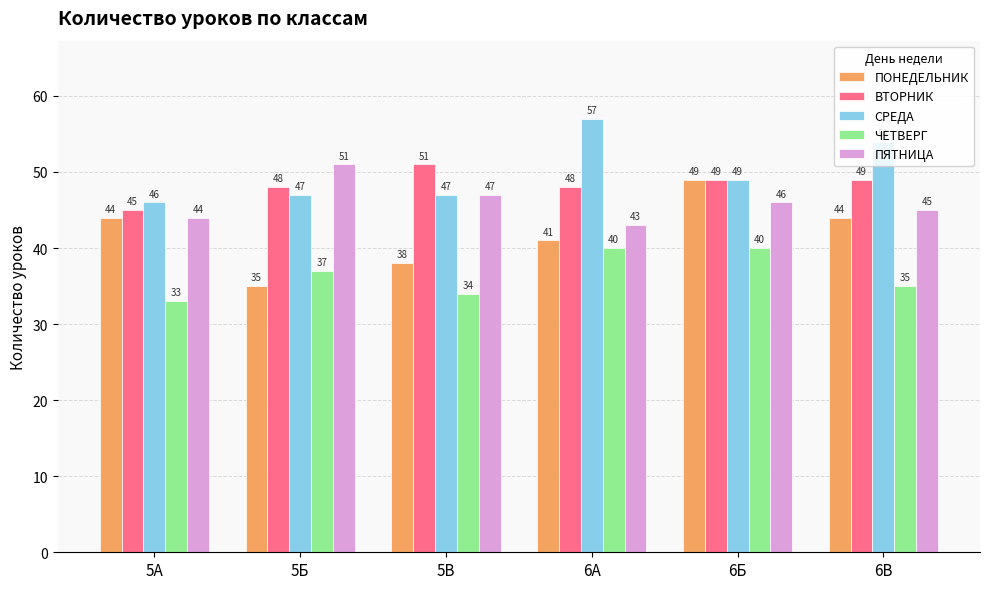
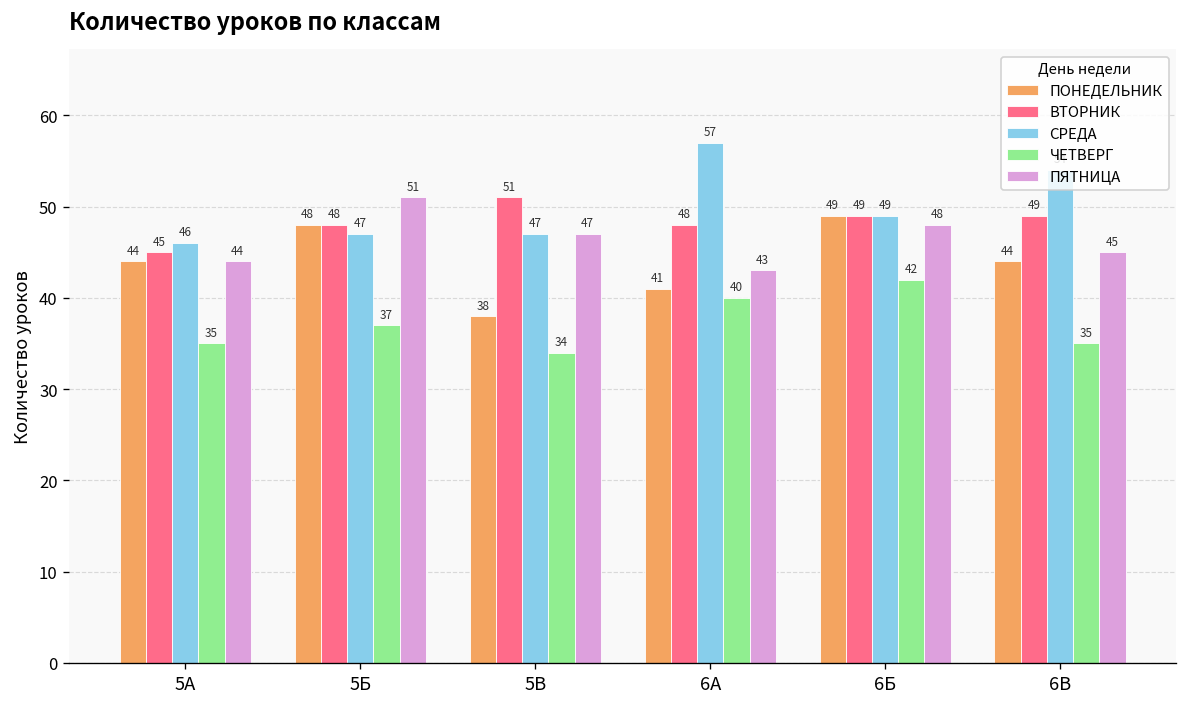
ЧЕТВЕРГ, 5А: 33 -> 35
ПОНЕДЕЛЬНИК, 5Б: 35 -> 48
ЧЕТВЕРГ, 6Б: 40 -> 42
ПЯТНИЦА, 6Б: 46 -> 48
